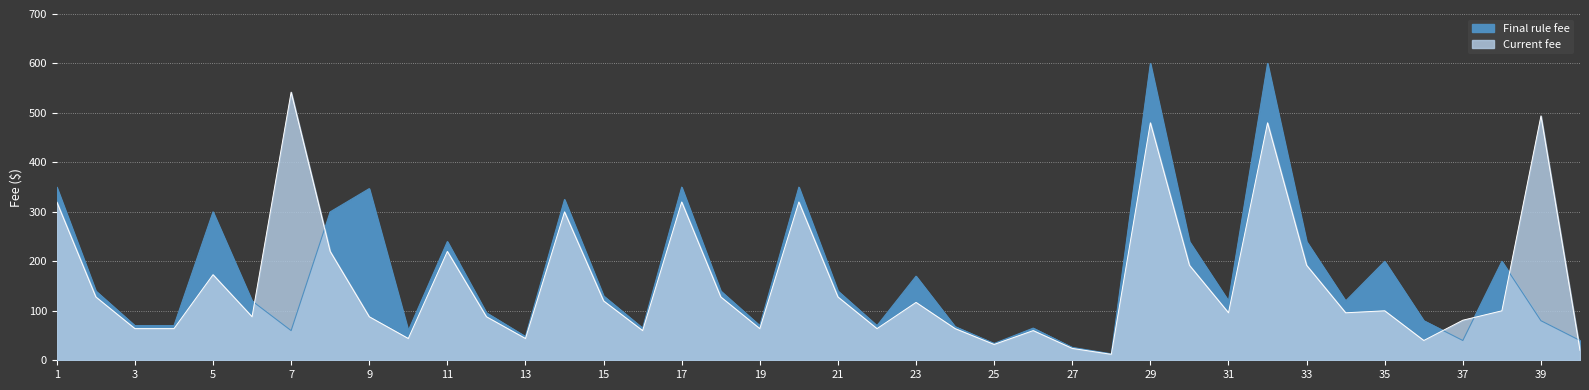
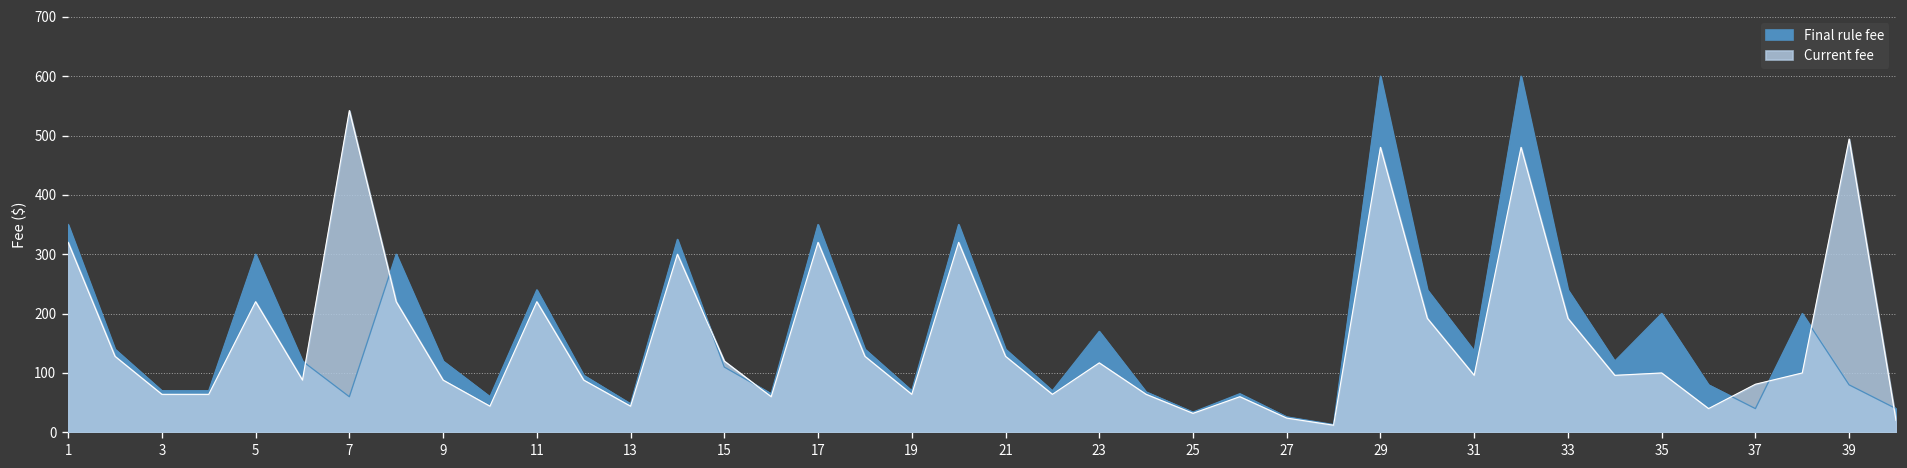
Current fee, 5: 170 -> 220
Final rule fee, 9: 350 -> 120
Final rule fee, 15: 130 -> 110
Final rule fee, 31: 120 -> 140
